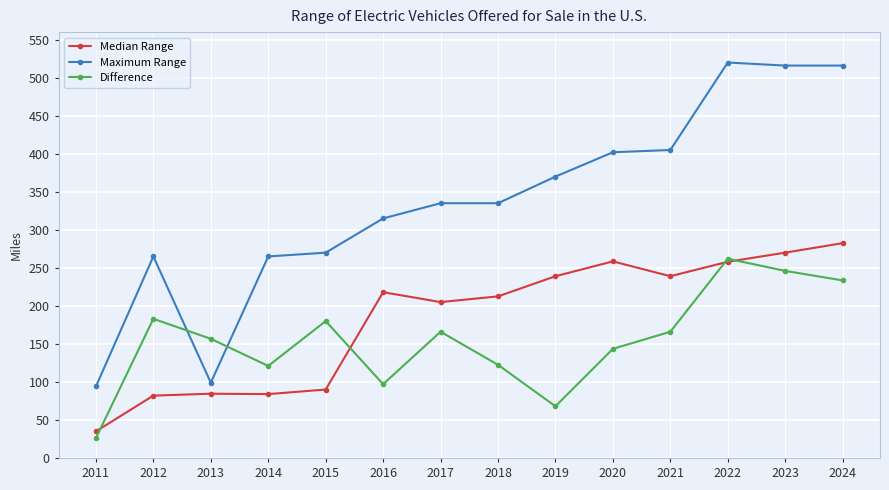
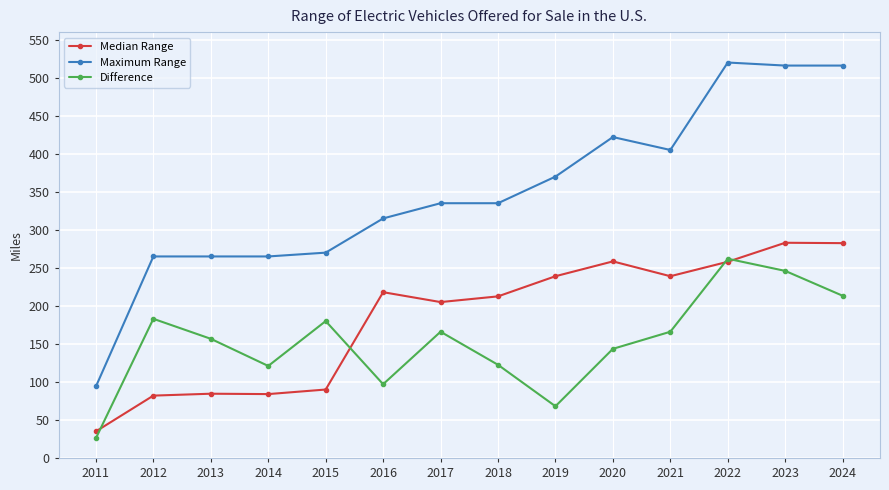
Maximum Range, 2013: 100 -> 270
Maximum Range, 2020: 400 -> 420
Median Range, 2023: 270 -> 280
Difference, 2024: 230 -> 210
